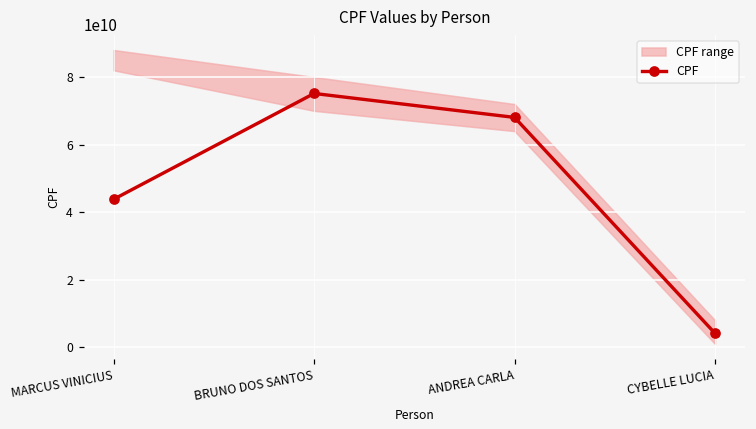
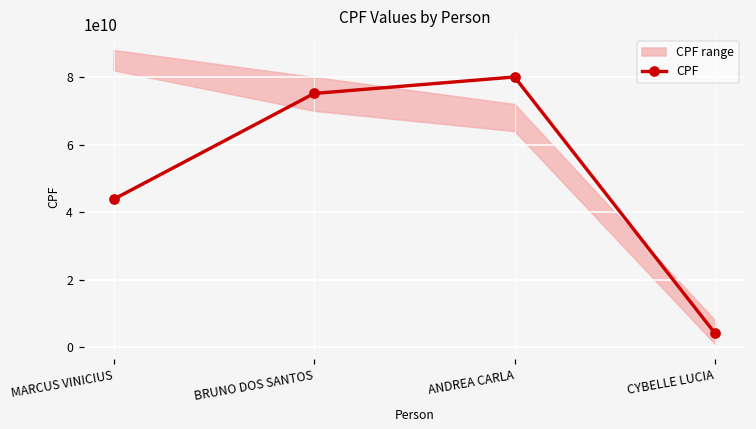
CPF, ANDREA CARLA: 68000000000 -> 80000000000
